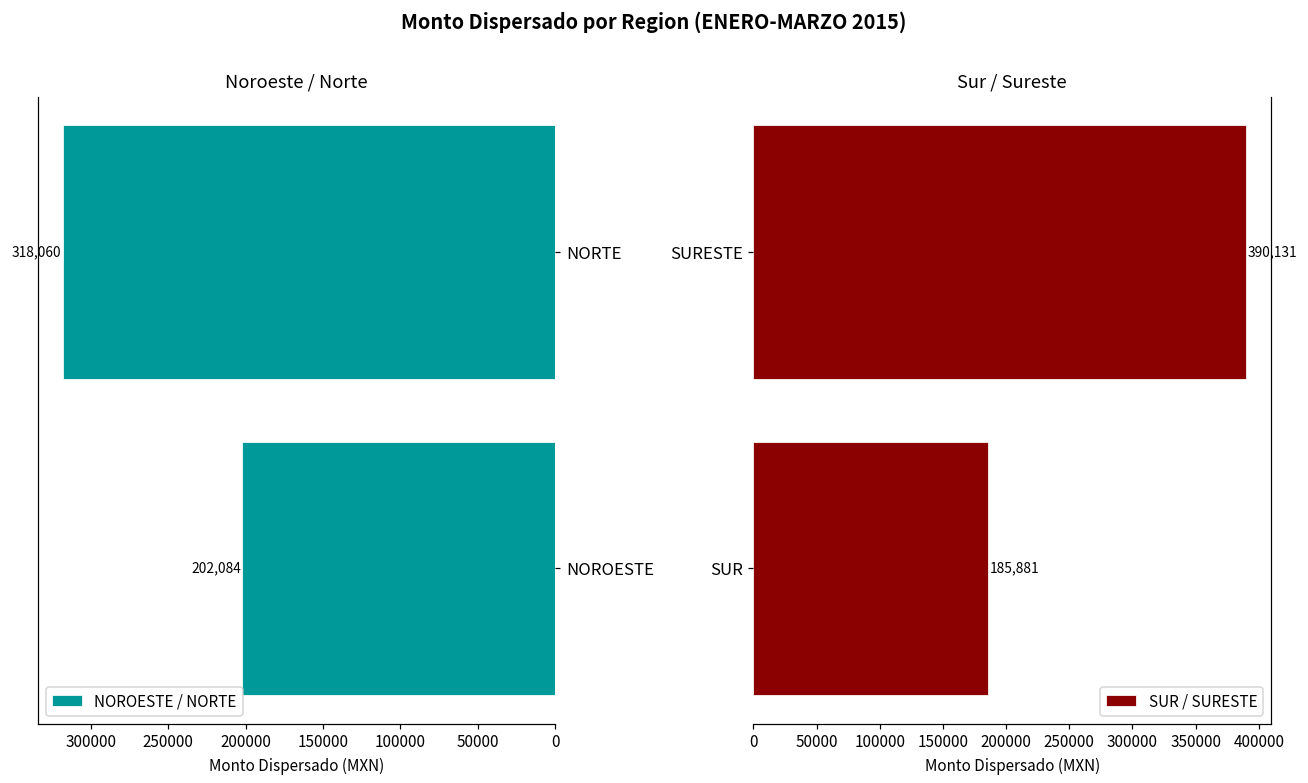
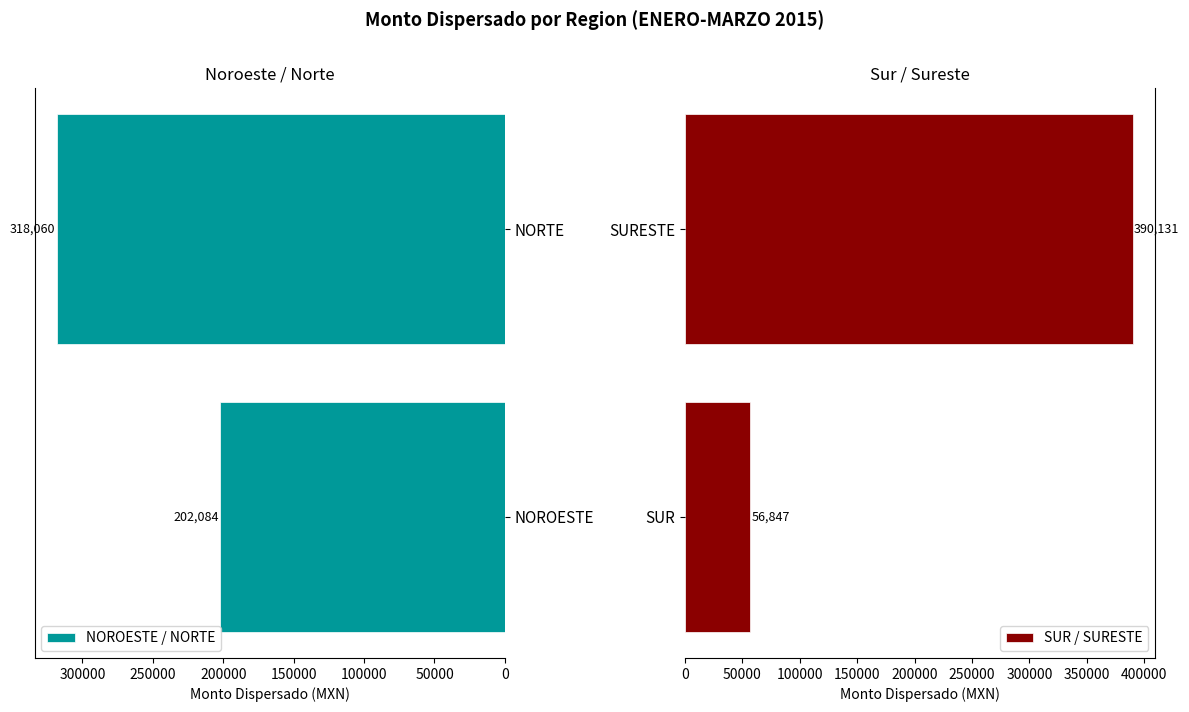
Sur / Sureste, SUR: 185,881 -> 56,847
